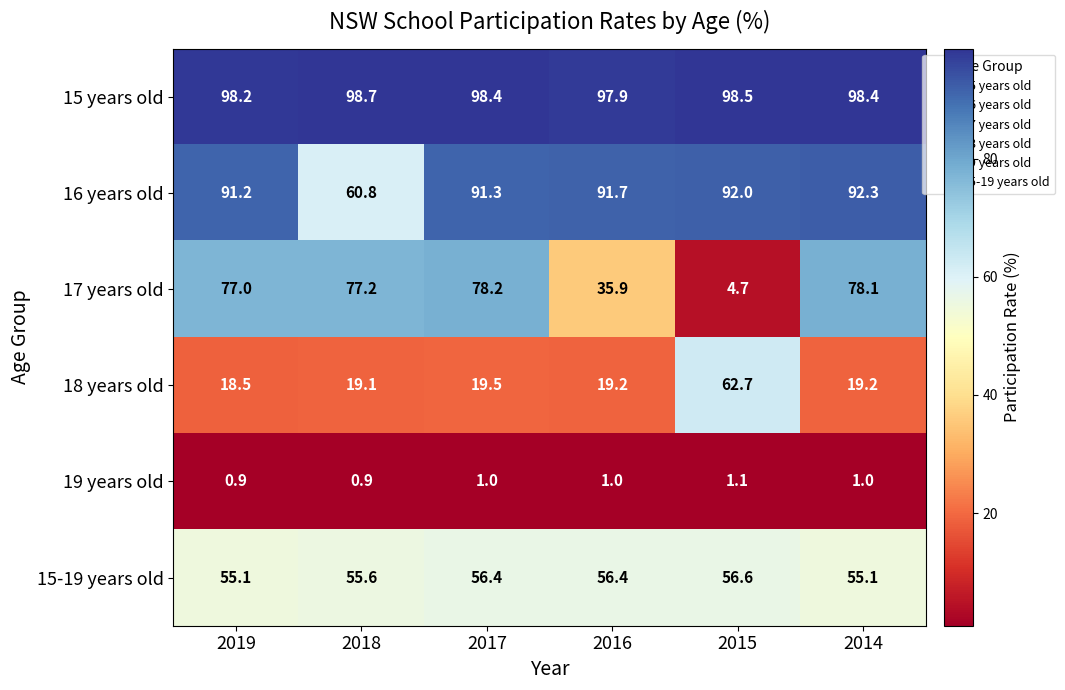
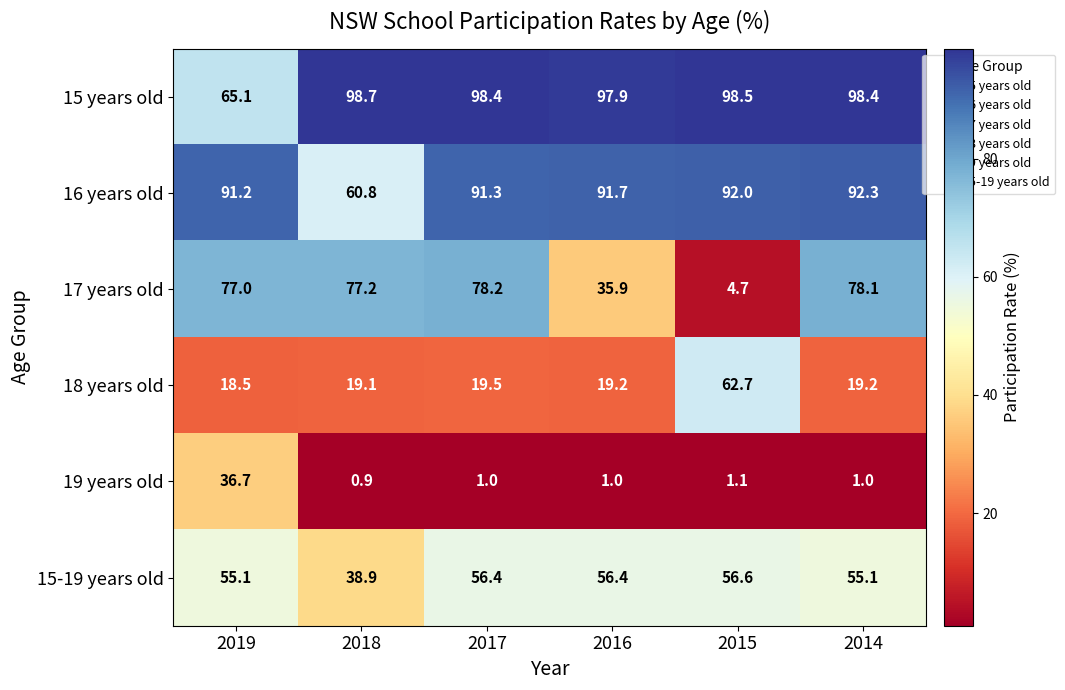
15 years old, 2019: 98.2 -> 65.1
19 years old, 2019: 0.9 -> 36.7
15-19 years old, 2018: 55.6 -> 38.9
